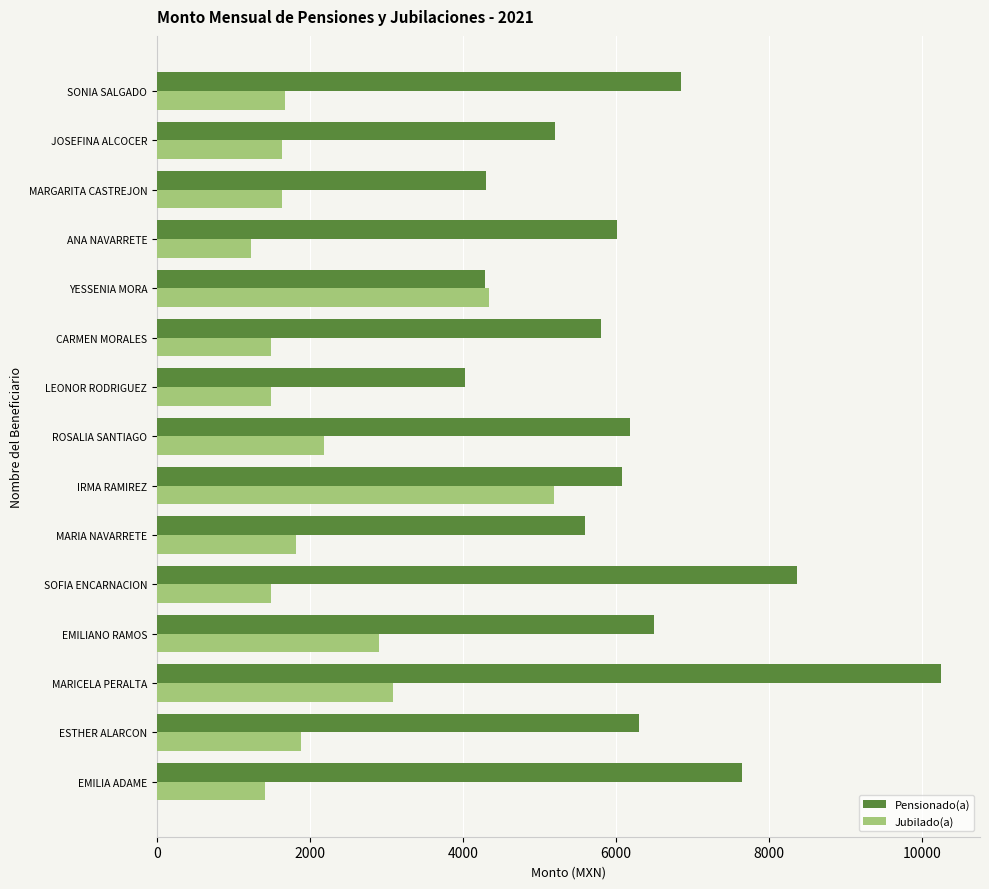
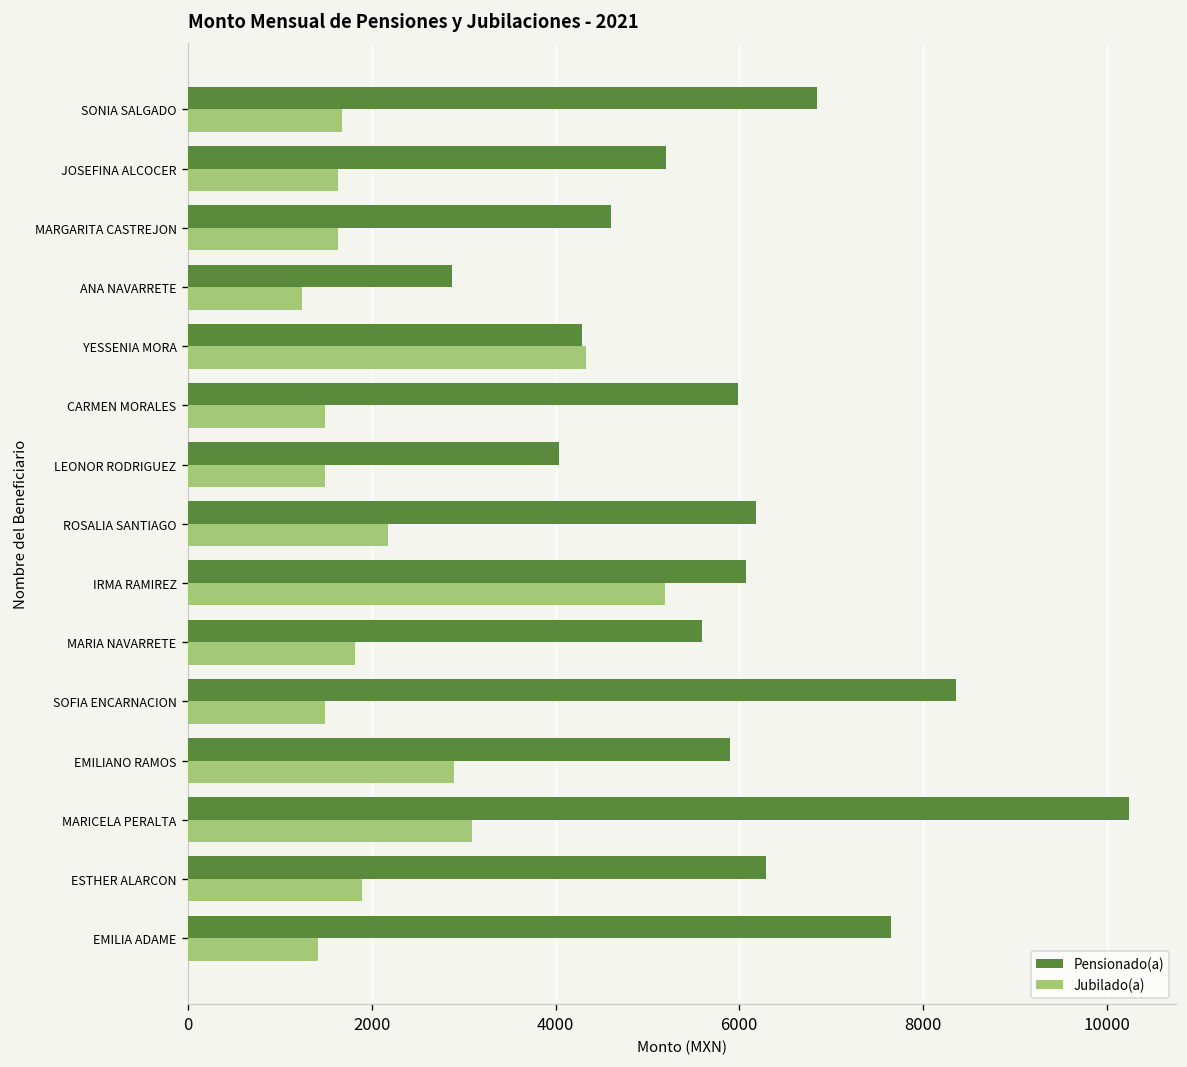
Pensionado(a), MARGARITA CASTREJON: 4300 -> 4600
Pensionado(a), ANA NAVARRETE: 6000 -> 2900
Pensionado(a), CARMEN MORALES: 5800 -> 6000
Pensionado(a), EMILIANO RAMOS: 6500 -> 5900
